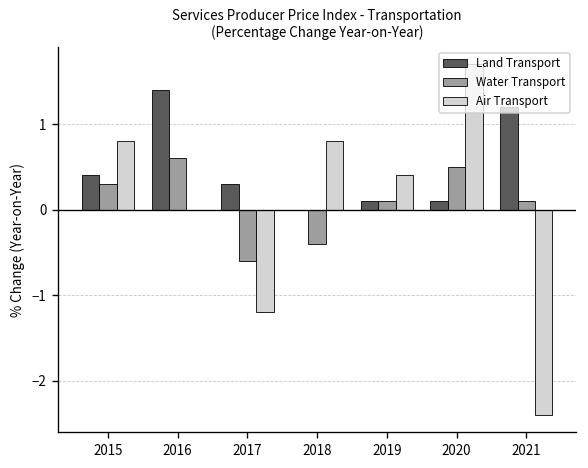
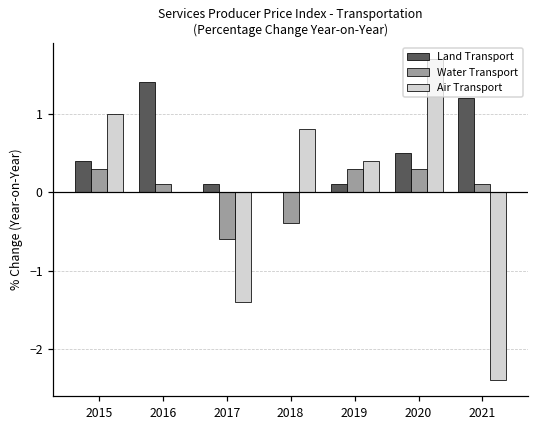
Air Transport, 2015: 0.8 -> 1.0
Water Transport, 2016: 0.6 -> 0.1
Land Transport, 2017: 0.3 -> 0.1
Air Transport, 2017: -1.2 -> -1.4
Water Transport, 2019: 0.1 -> 0.3
Land Transport, 2020: 0.1 -> 0.5
Water Transport, 2020: 0.5 -> 0.3
